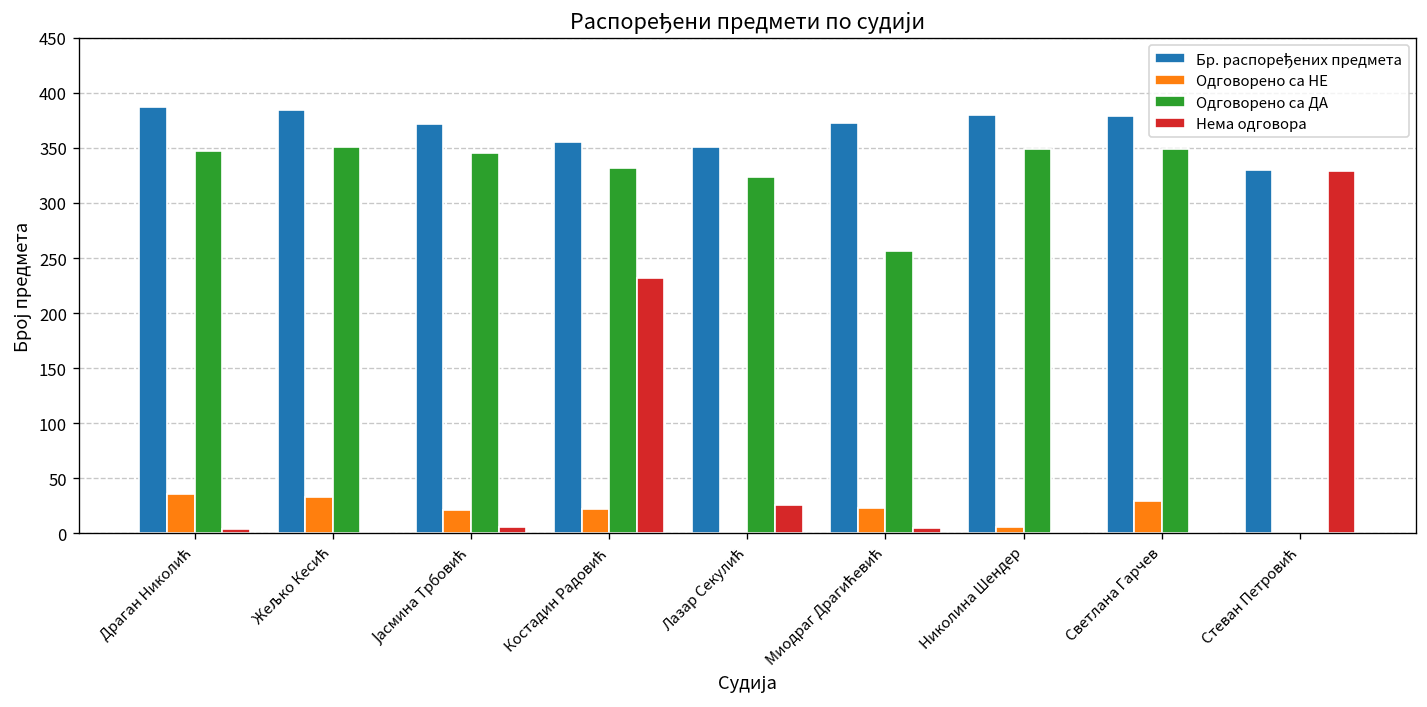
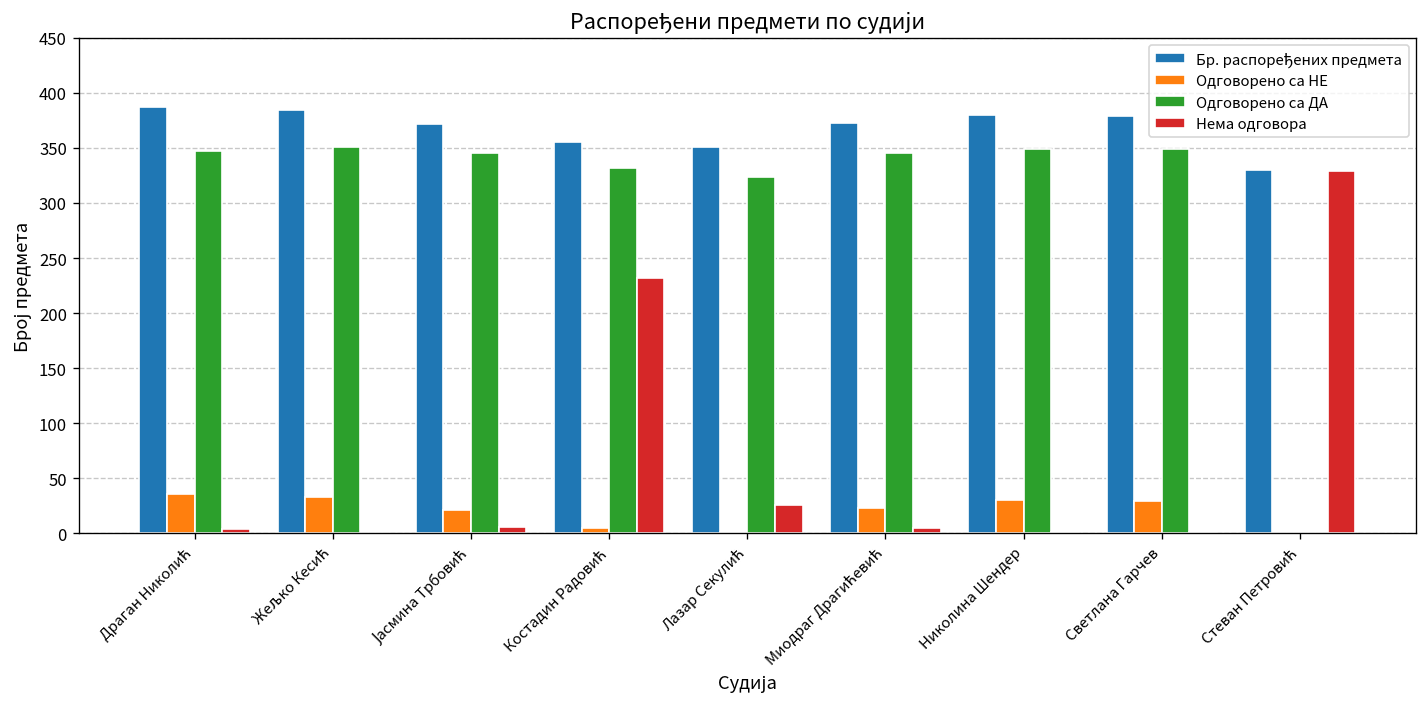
Одговорено са НЕ, Костадин Радовић: 20 -> 10
Одговорено са ДА, Миодраг Драгићевић: 260 -> 350
Одговорено са НЕ, Николина Шендер: 10 -> 30
